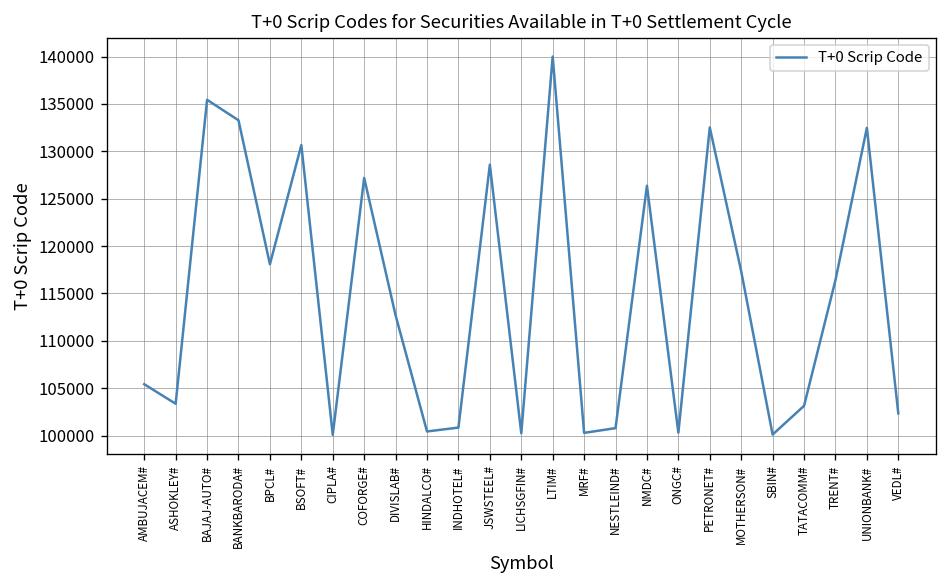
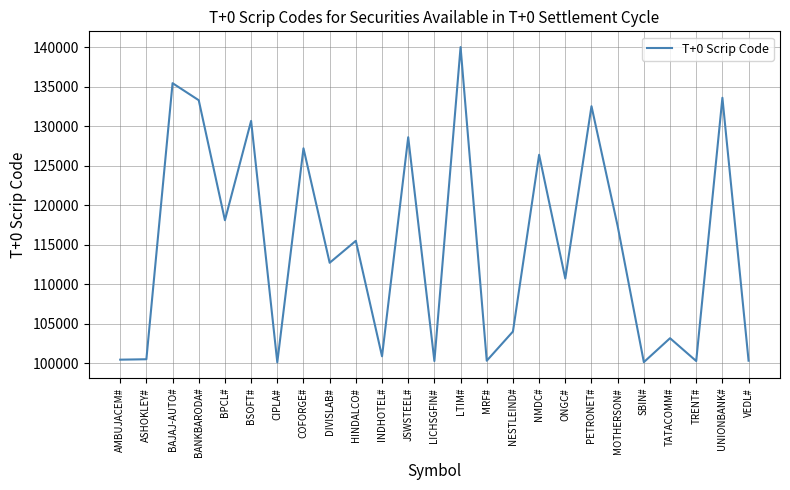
AMBUJACEM#: 105000 -> 100000
ASHOKLEY#: 103000 -> 100000
HINDALCO#: 100000 -> 115000
NESTLEIND#: 101000 -> 104000
ONGC#: 100000 -> 111000
TRENT#: 116000 -> 100000
UNIONBANK#: 132000 -> 134000
VEDL#: 102000 -> 100000
